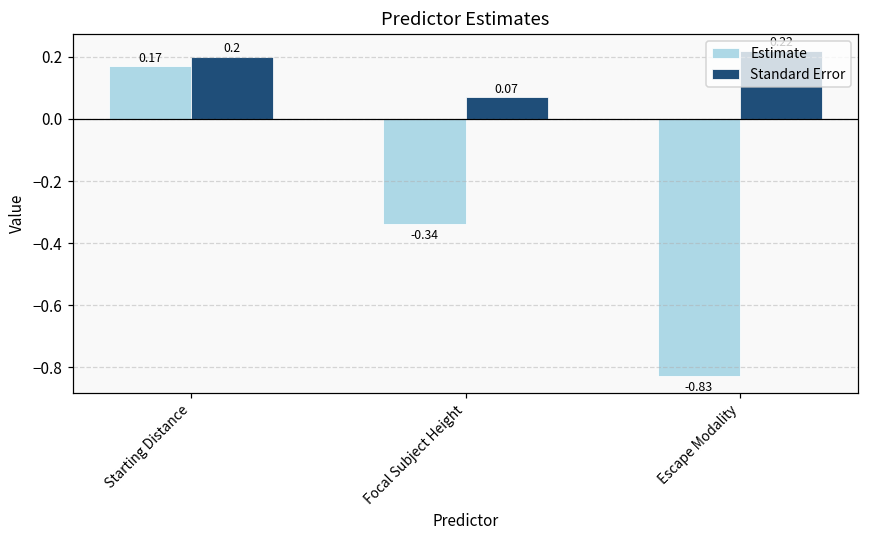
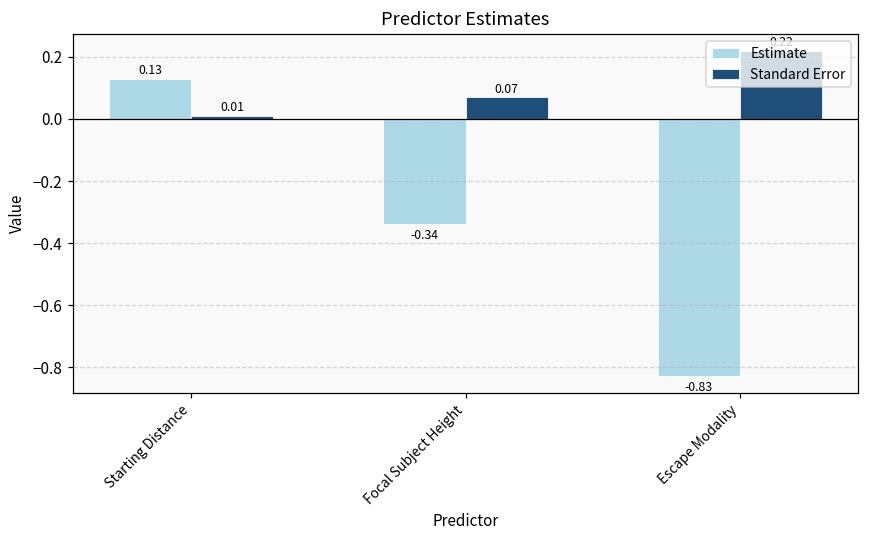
Estimate, Starting Distance: 0.17 -> 0.13
Standard Error, Starting Distance: 0.2 -> 0.01
